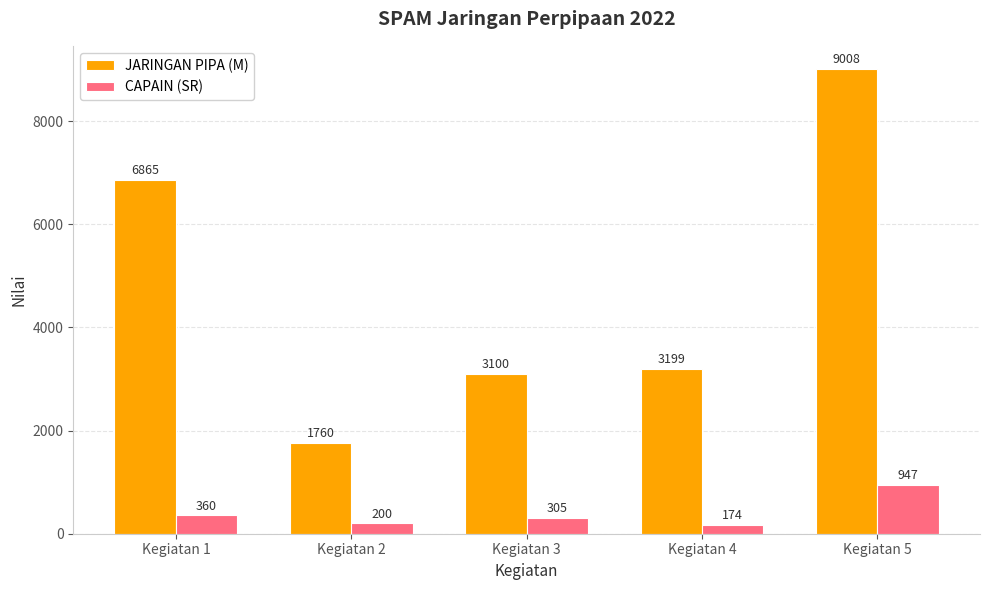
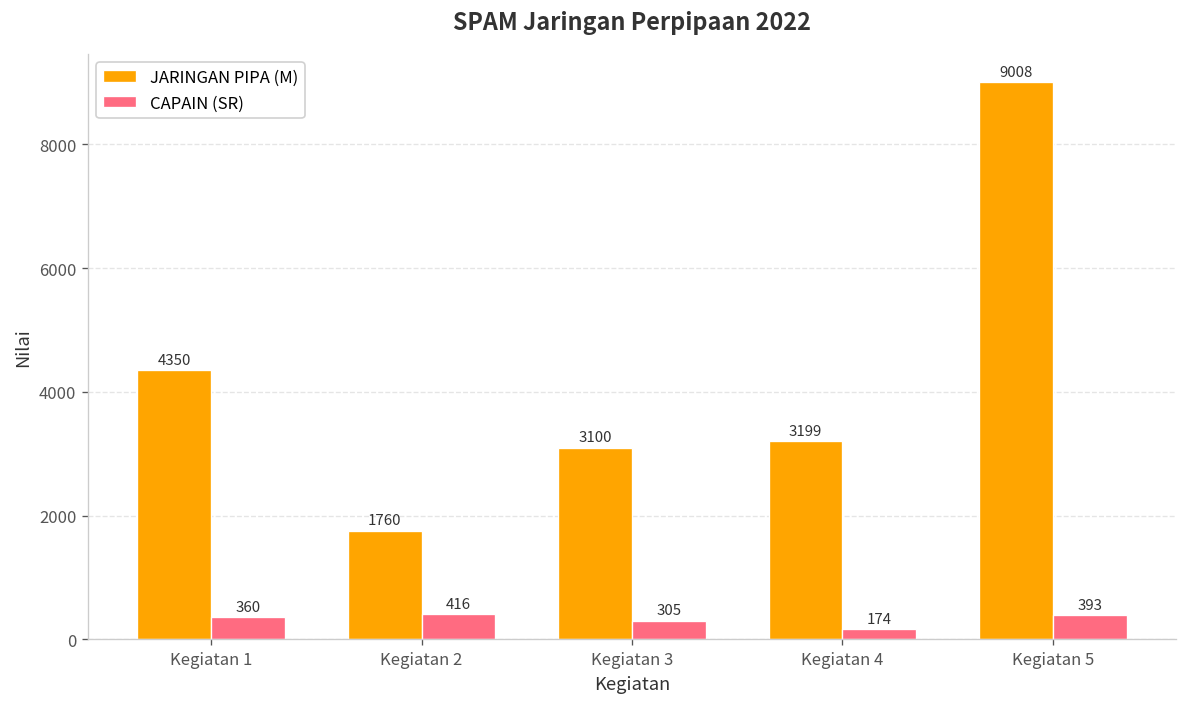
JARINGAN PIPA (M), Kegiatan 1: 6865 -> 4350
CAPAIN (SR), Kegiatan 2: 200 -> 416
CAPAIN (SR), Kegiatan 5: 947 -> 393
